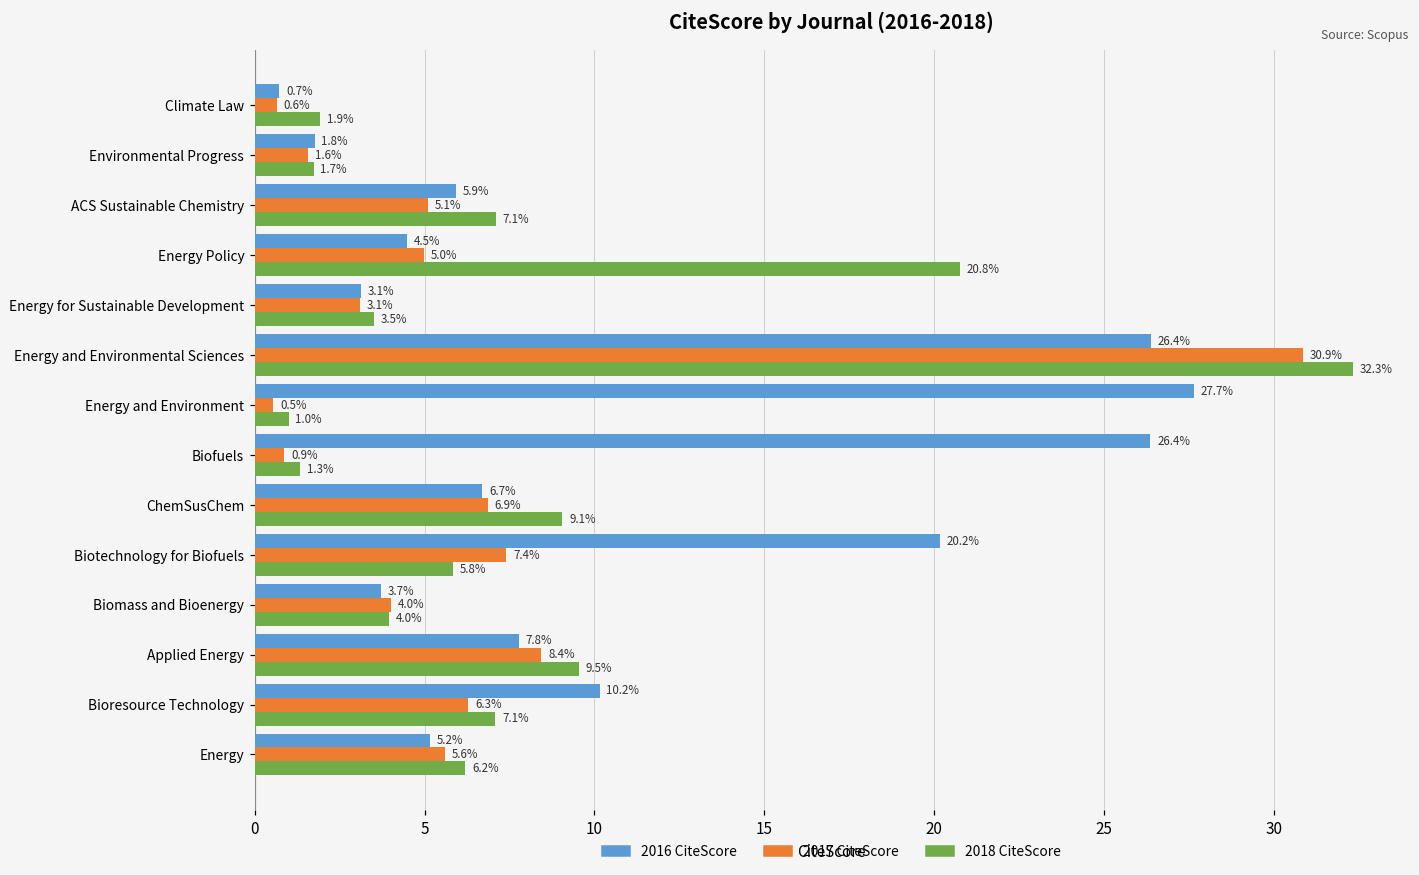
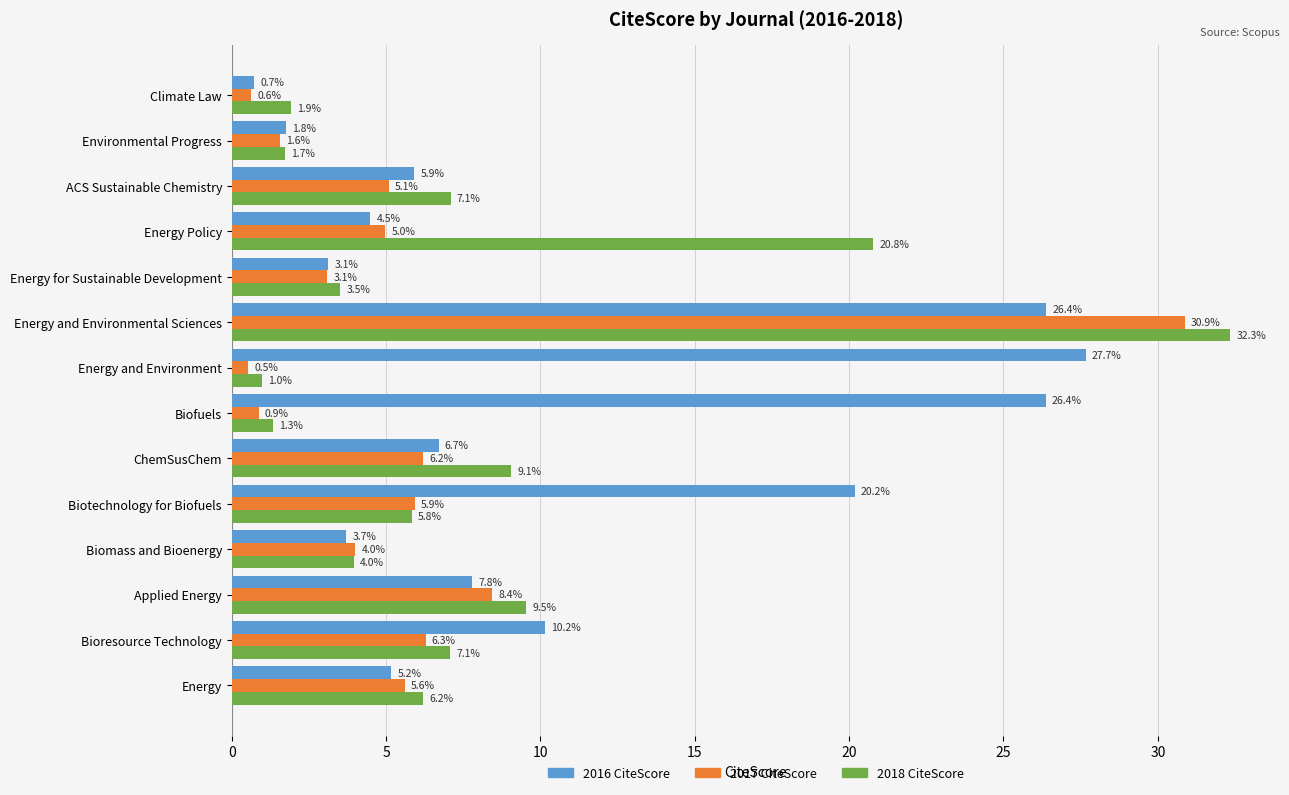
2017 CiteScore, ChemSusChem: 6.9% -> 6.2%
2017 CiteScore, Biotechnology for Biofuels: 7.4% -> 5.9%
